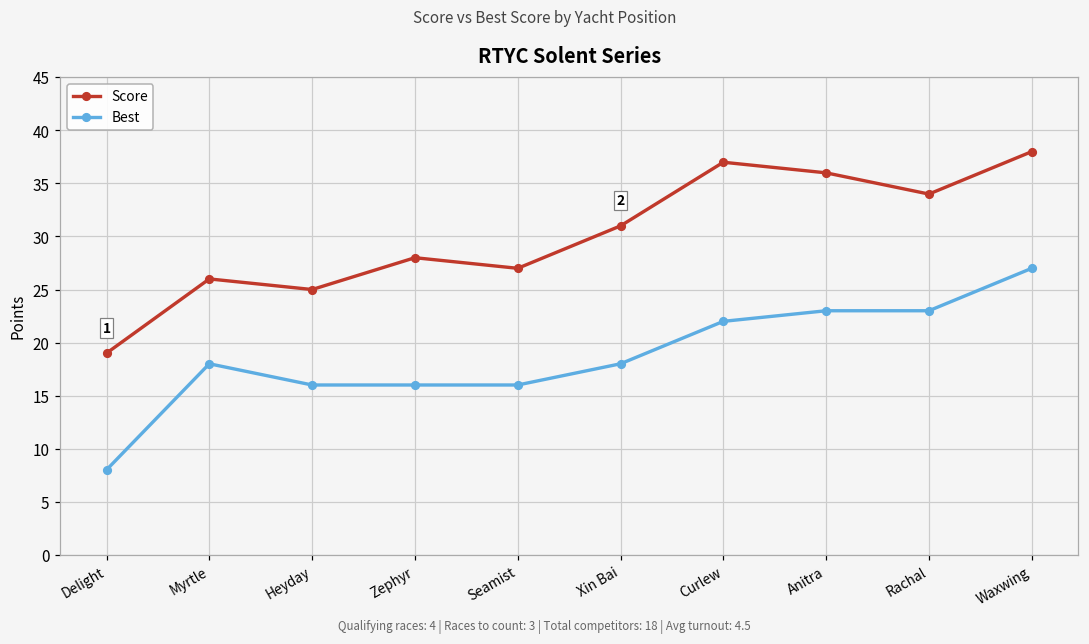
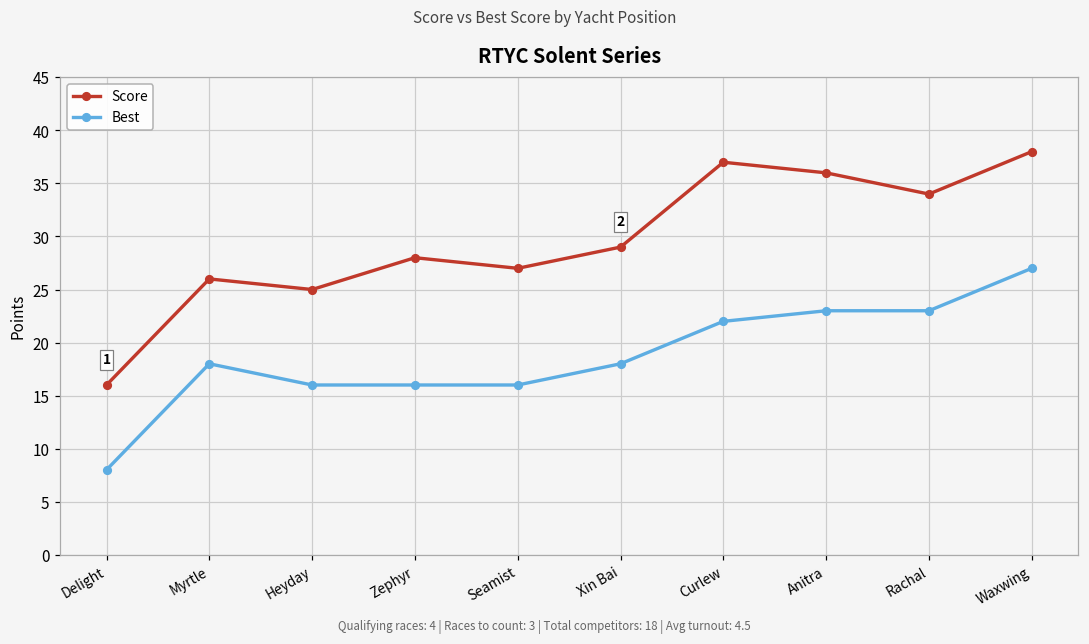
Score, Delight: 19 -> 16
Score, Xin Bai: 31 -> 29
